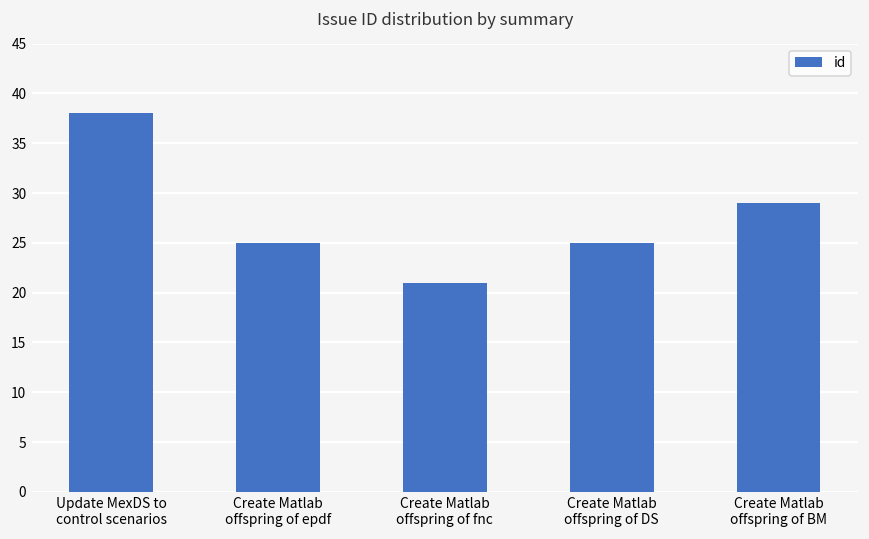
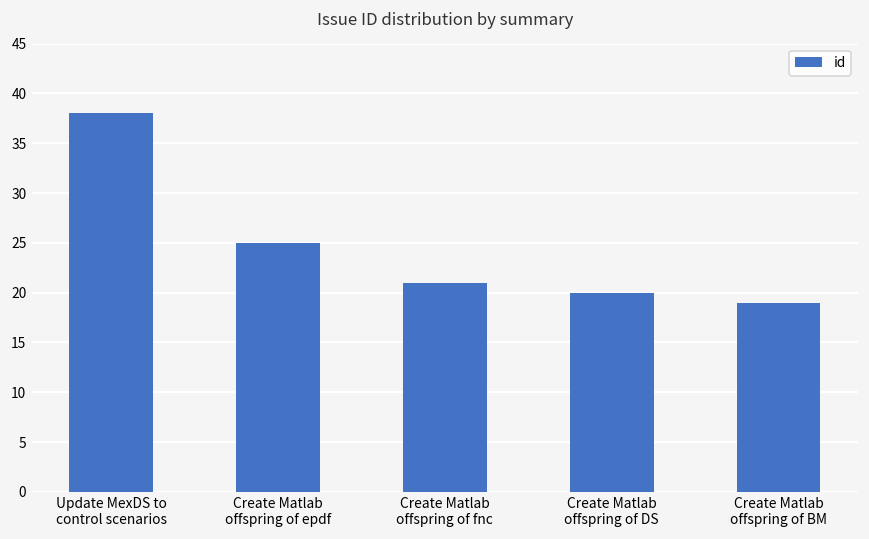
Create Matlab offspring of DS: 25 -> 20
Create Matlab offspring of BM: 29 -> 19
